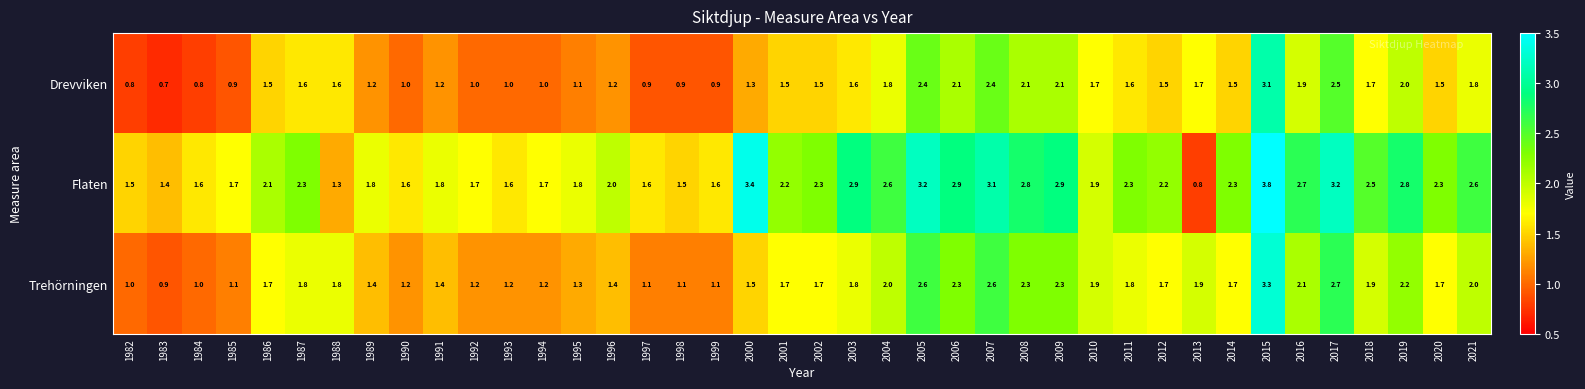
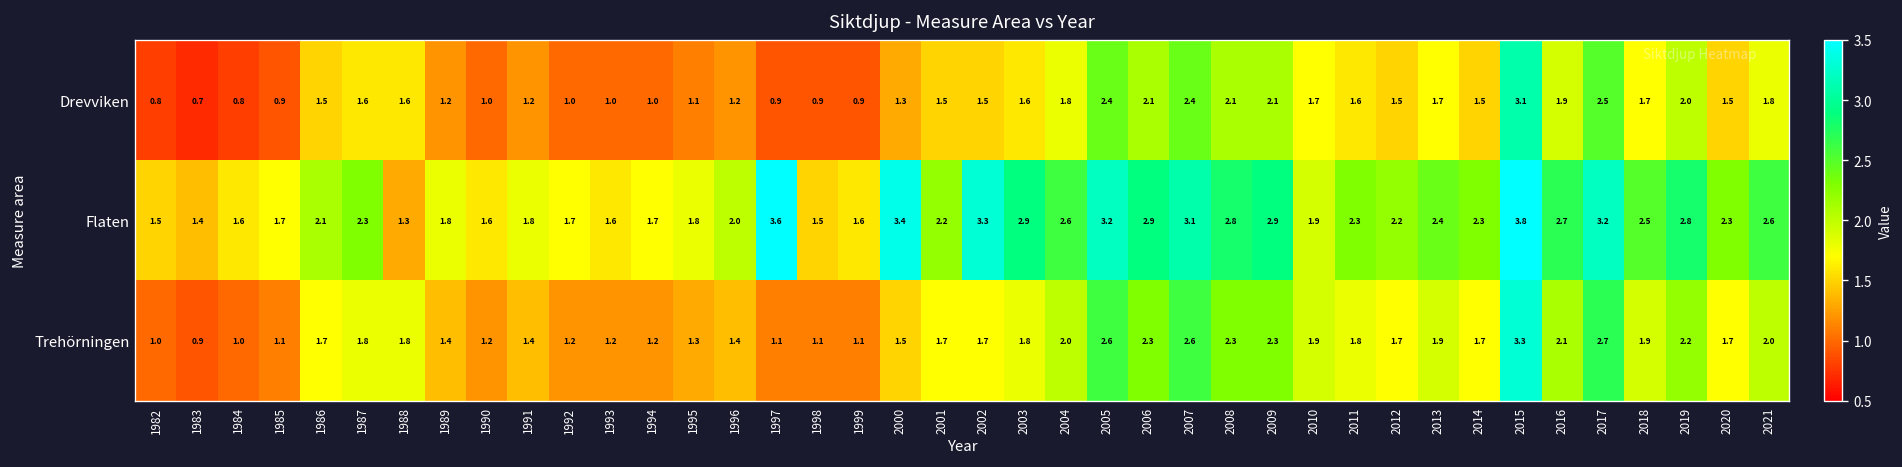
Flaten, 1997: 1.6 -> 3.6
Flaten, 2002: 2.3 -> 3.3
Flaten, 2013: 0.8 -> 2.4
